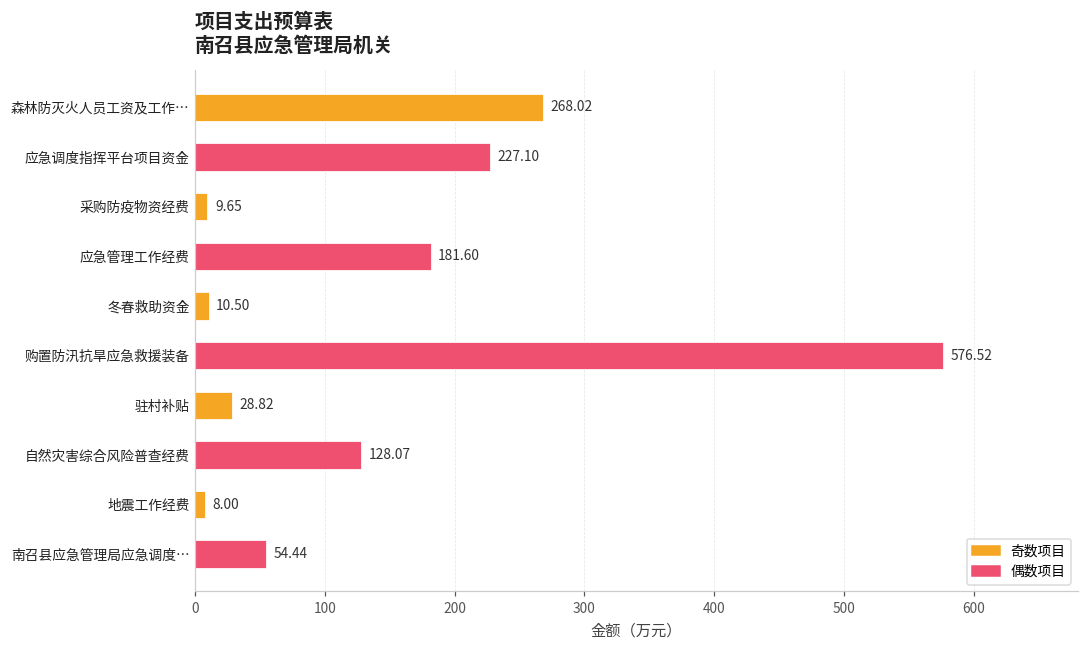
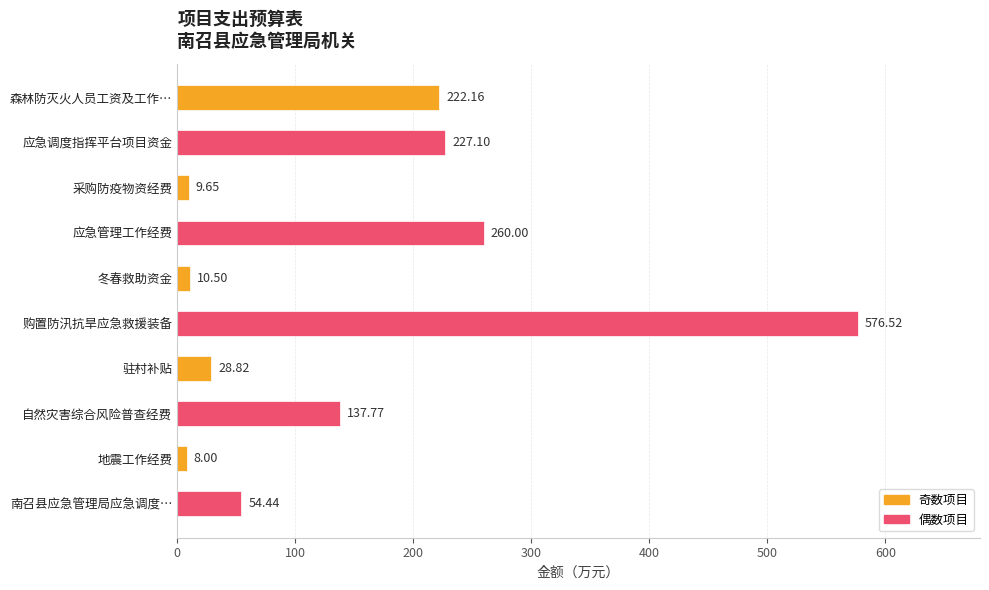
森林防灭火人员工资及工作…: 268.02 -> 222.16
应急管理工作经费: 181.60 -> 260.00
自然灾害综合风险普查经费: 128.07 -> 137.77
